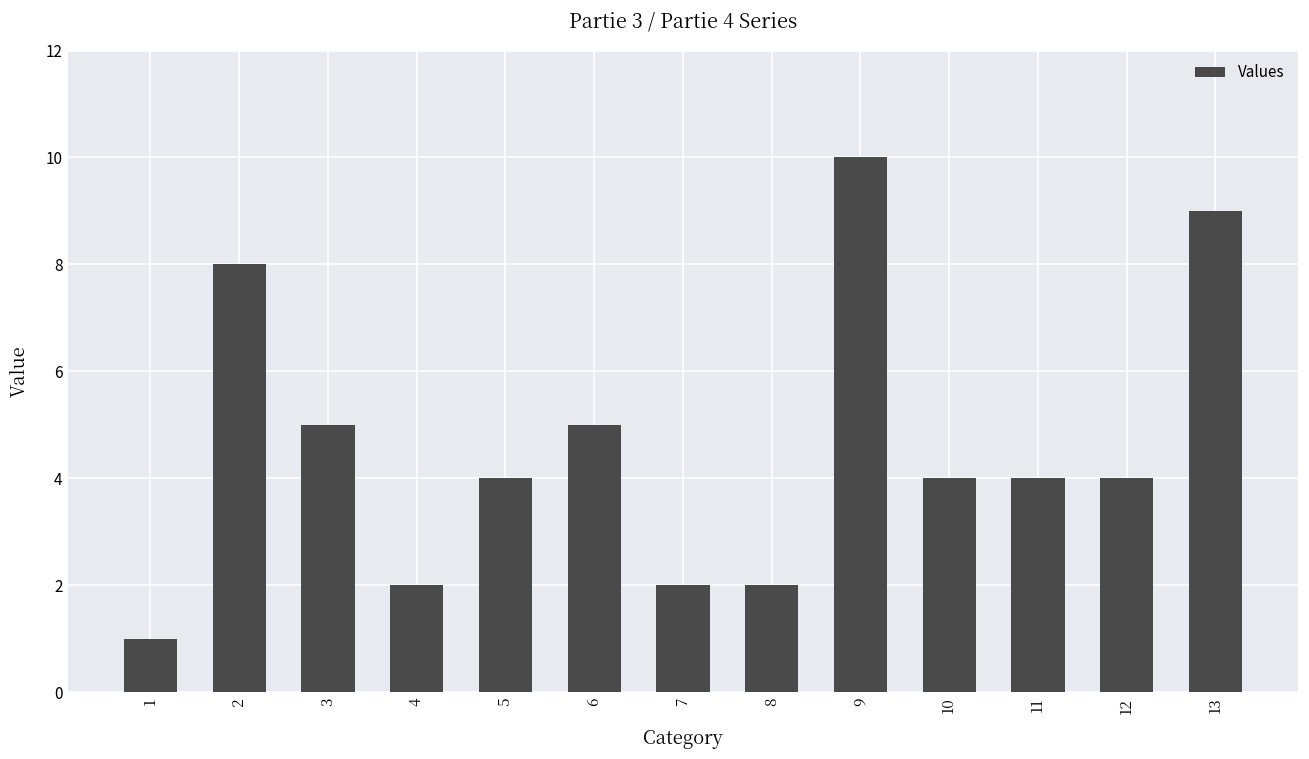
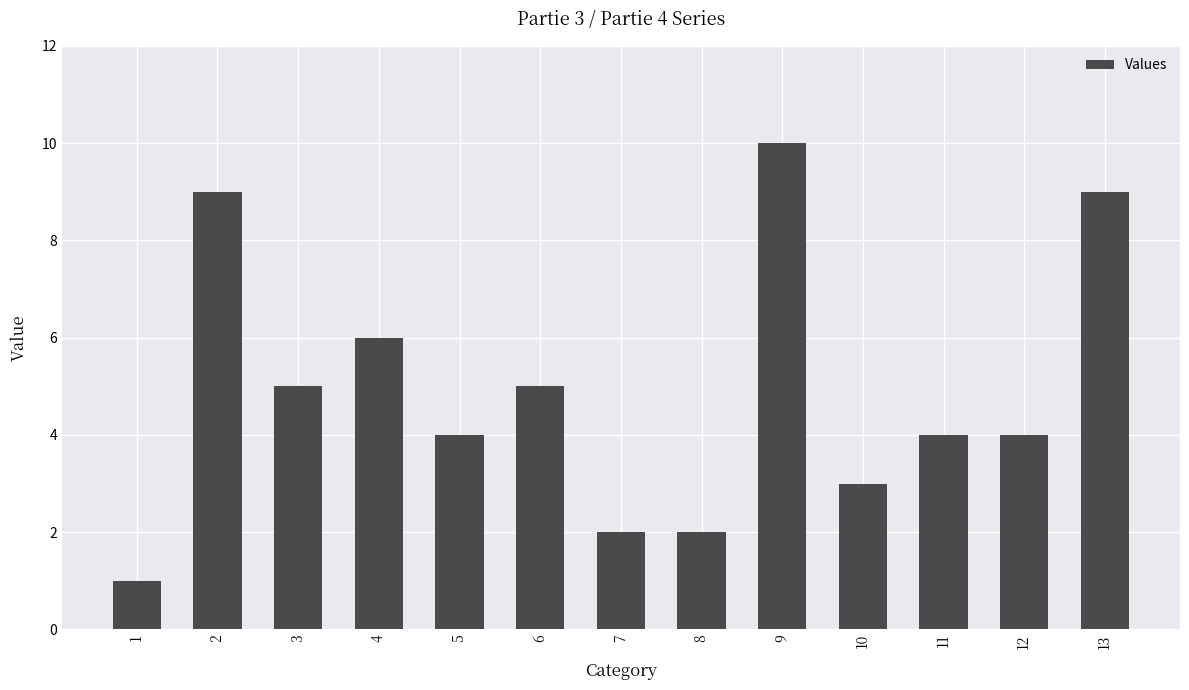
2: 8 -> 9
4: 2 -> 6
10: 4 -> 3
